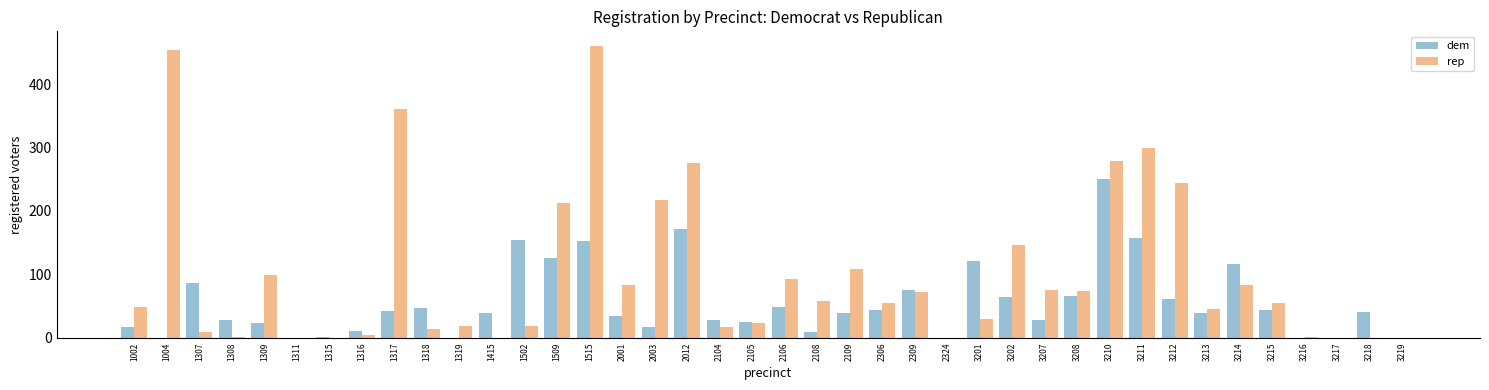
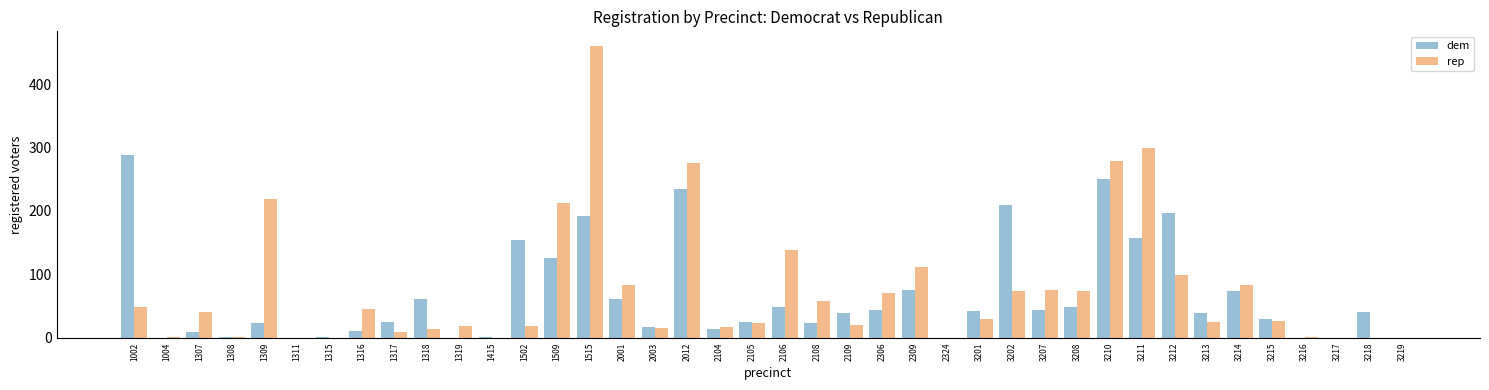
dem, 1002: 20 -> 290
rep, 1004: 450 -> 0
dem, 1307: 90 -> 10
rep, 1307: 10 -> 40
dem, 1308: 30 -> 0
rep, 1309: 100 -> 220
rep, 1316: 10 -> 50
dem, 1317: 40 -> 30
rep, 1317: 360 -> 10
dem, 1318: 50 -> 60
dem, 1415: 40 -> 0
dem, 1515: 150 -> 190
dem, 2001: 30 -> 60
rep, 2003: 220 -> 20
dem, 2012: 170 -> 230
dem, 2104: 30 -> 10
rep, 2106: 90 -> 140
dem, 2108: 10 -> 20
rep, 2109: 110 -> 20
rep, 2306: 60 -> 70
rep, 2309: 70 -> 110
dem, 3201: 120 -> 40
dem, 3202: 60 -> 210
rep, 3202: 150 -> 70
dem, 3207: 30 -> 40
dem, 3208: 70 -> 50
dem, 3212: 60 -> 200
rep, 3212: 240 -> 100
rep, 3213: 50 -> 30
dem, 3214: 120 -> 70
dem, 3215: 40 -> 30
rep, 3215: 60 -> 30
